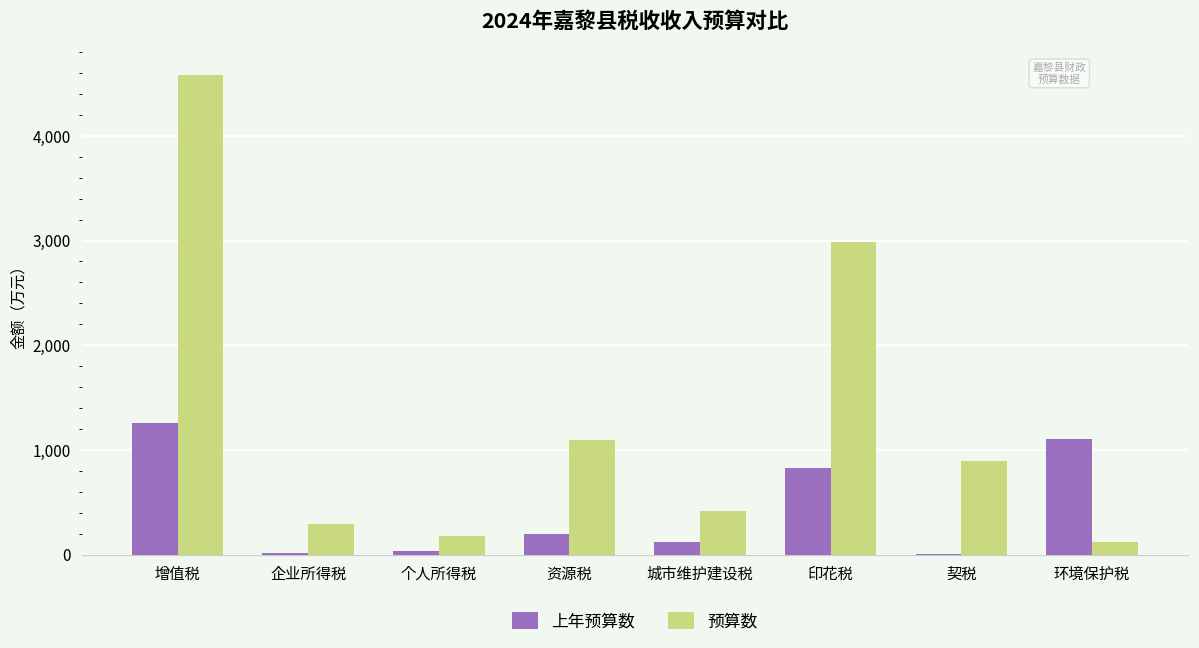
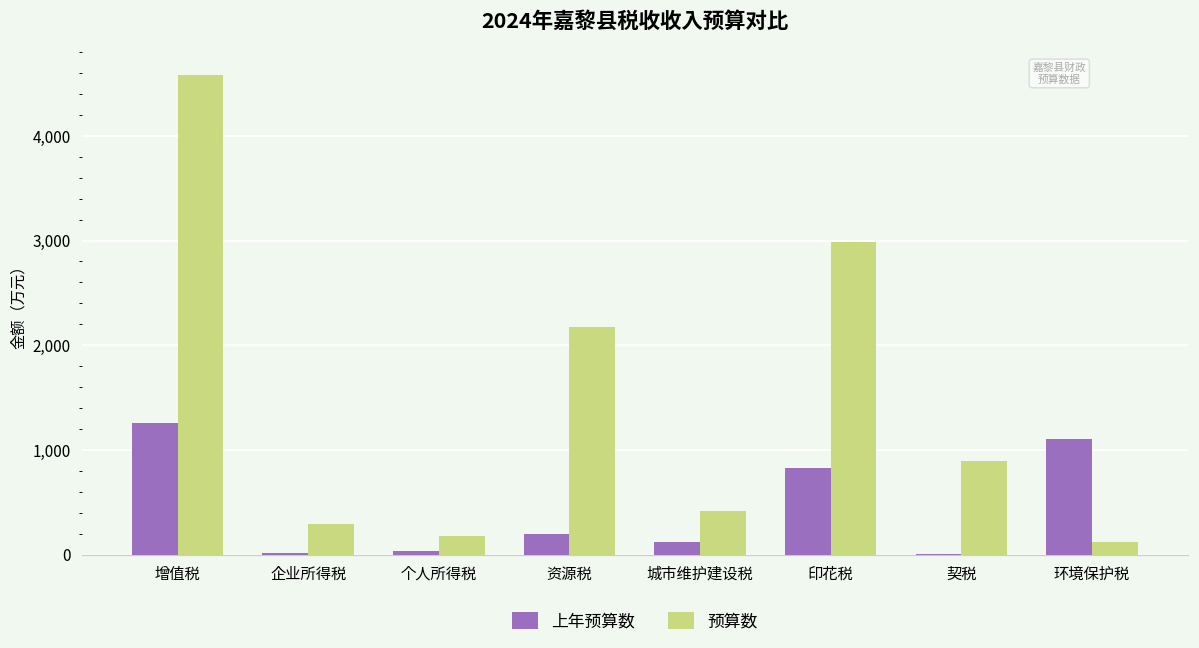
预算数, 资源税: 1,100 -> 2,200
